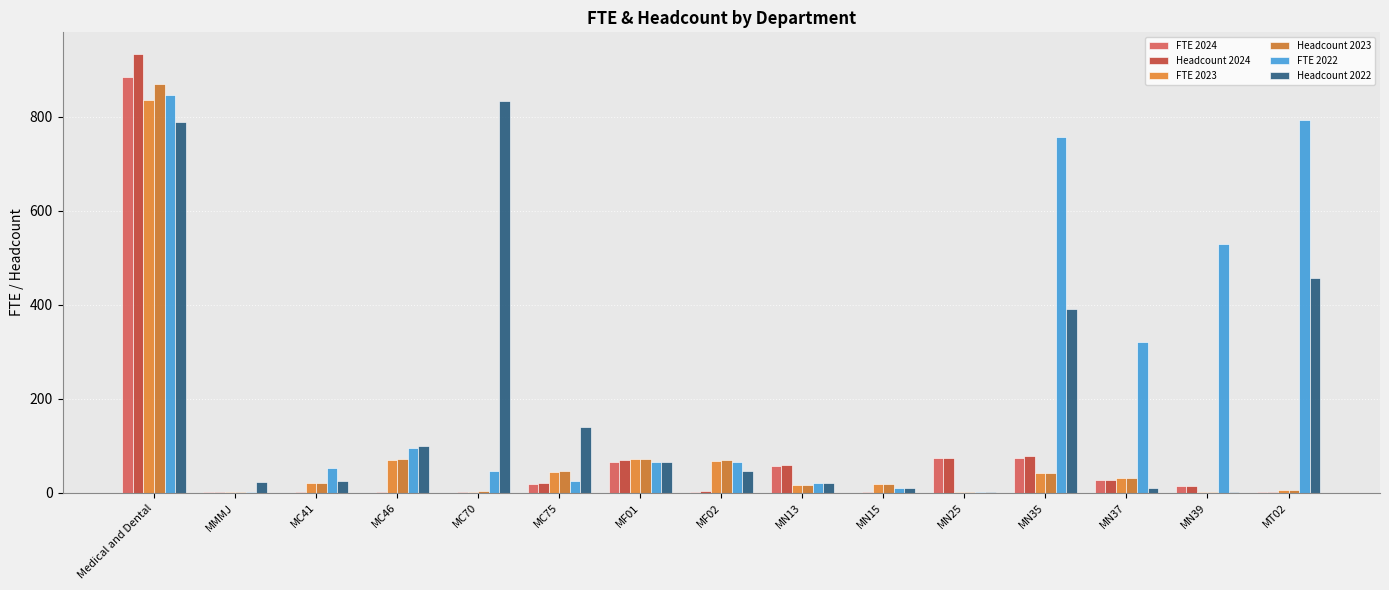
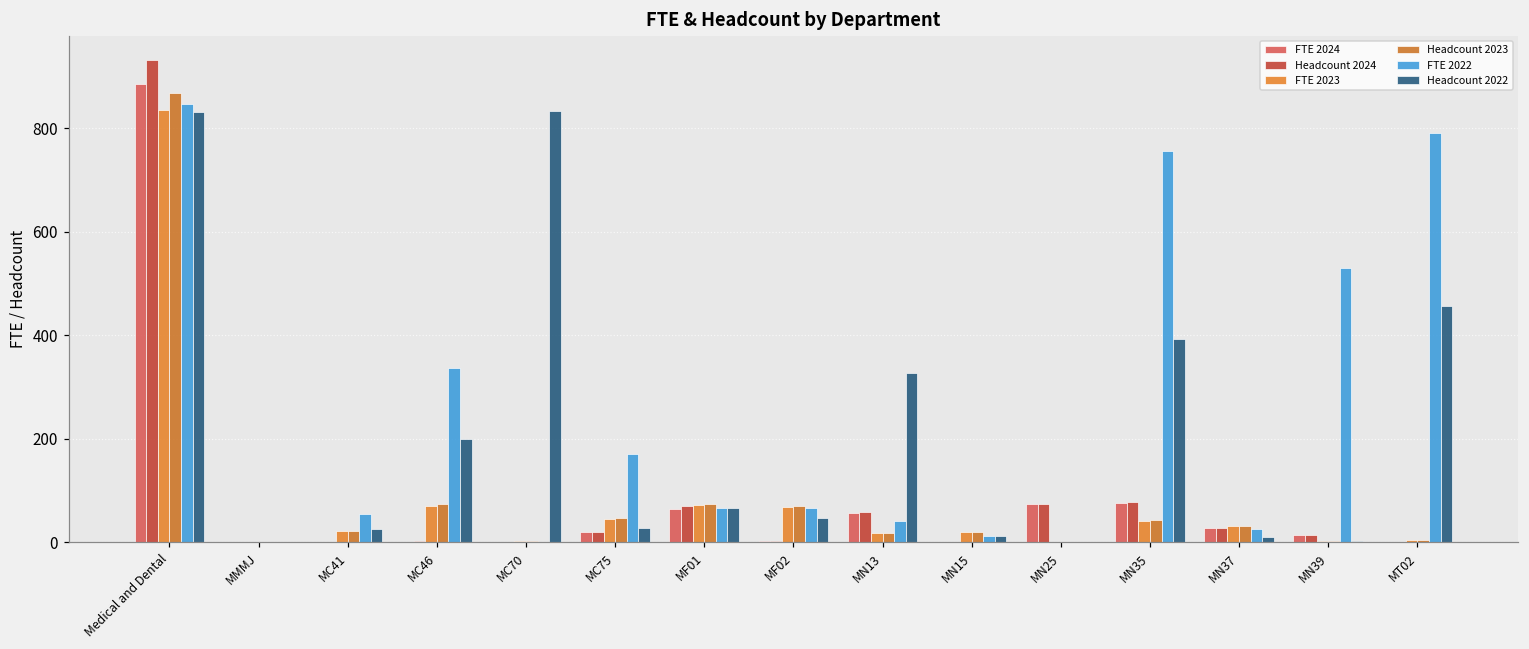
Headcount 2022, Medical and Dental: 790 -> 830
Headcount 2022, MMMJ: 20 -> 0
FTE 2022, MC46: 100 -> 340
Headcount 2022, MC46: 100 -> 200
FTE 2022, MC70: 50 -> 0
FTE 2022, MC75: 30 -> 170
Headcount 2022, MC75: 140 -> 30
FTE 2022, MN13: 20 -> 40
Headcount 2022, MN13: 20 -> 330
FTE 2022, MN37: 320 -> 30
